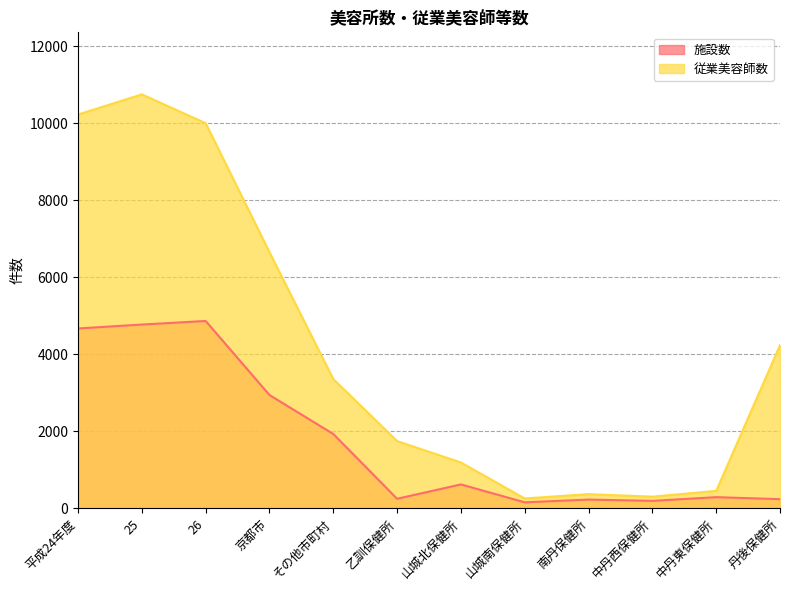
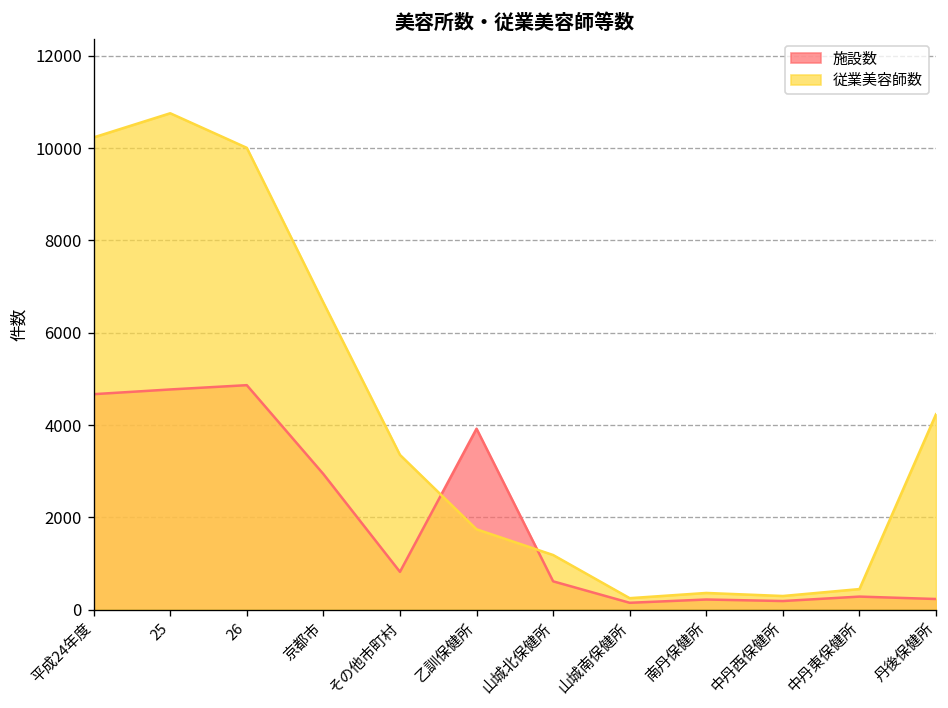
施設数, その他市町村: 1900 -> 800
施設数, 乙訓保健所: 200 -> 3900
